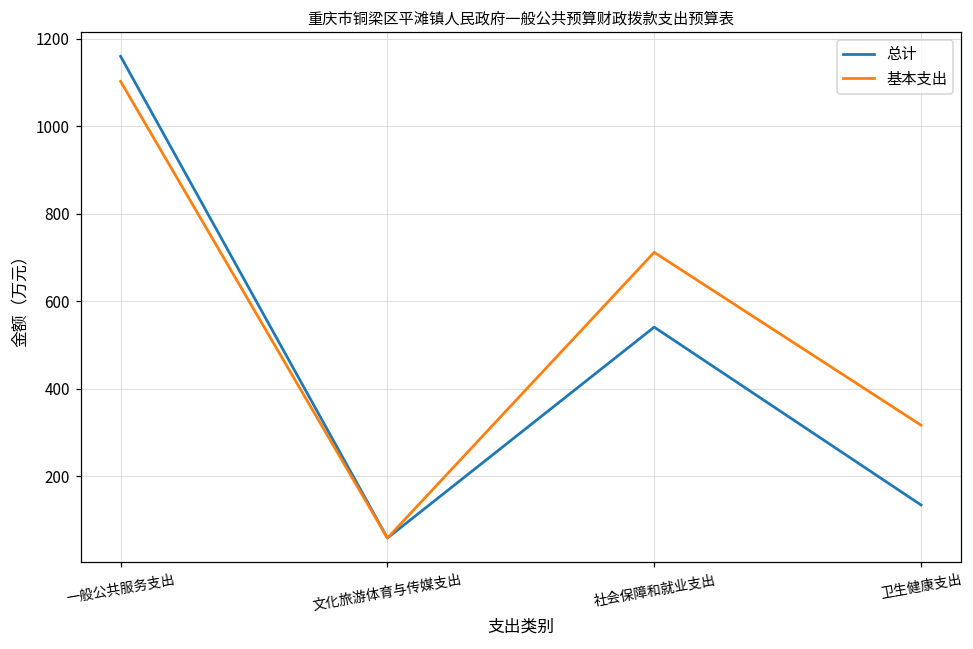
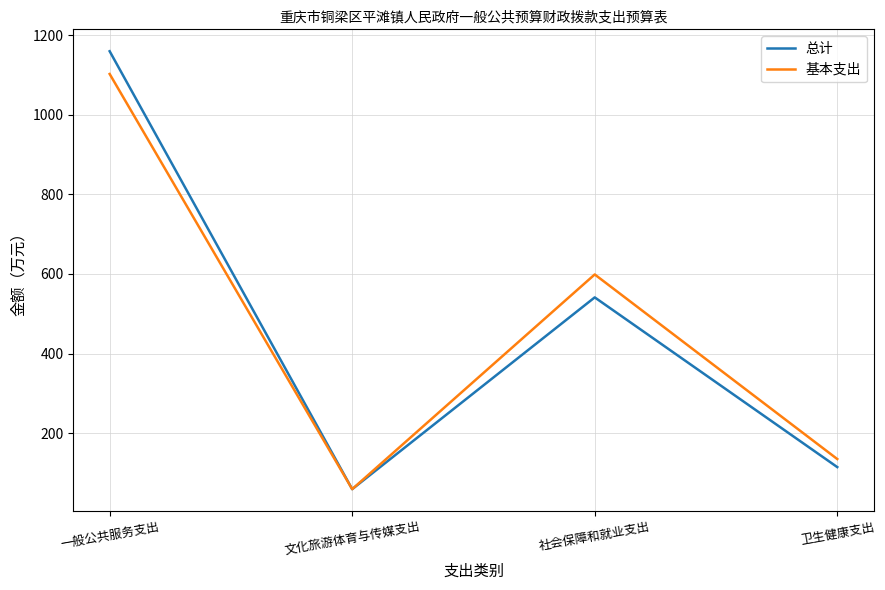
基本支出, 社会保障和就业支出: 710 -> 600
总计, 卫生健康支出: 130 -> 110
基本支出, 卫生健康支出: 320 -> 130
